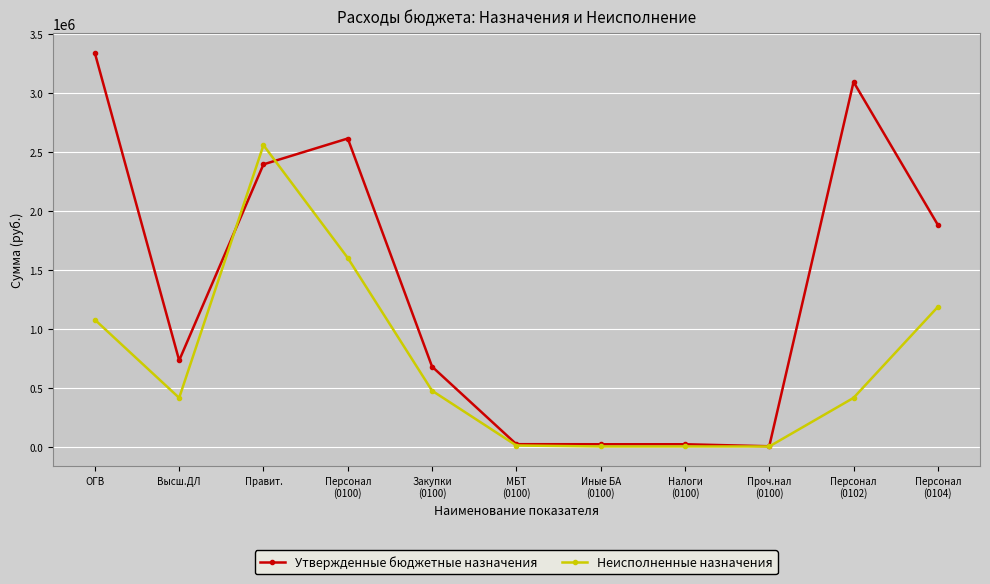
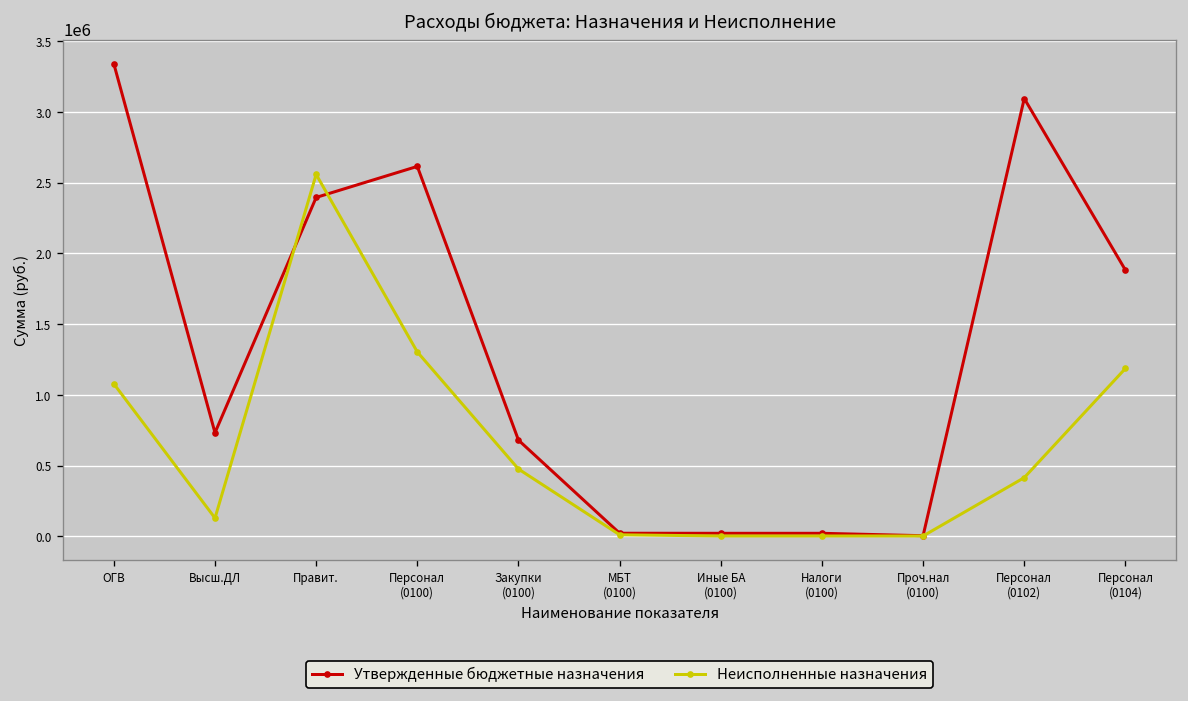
Неисполненные назначения, Высш.ДЛ: 420000 -> 130000
Неисполненные назначения, Персонал (0100): 1600000 -> 1300000
